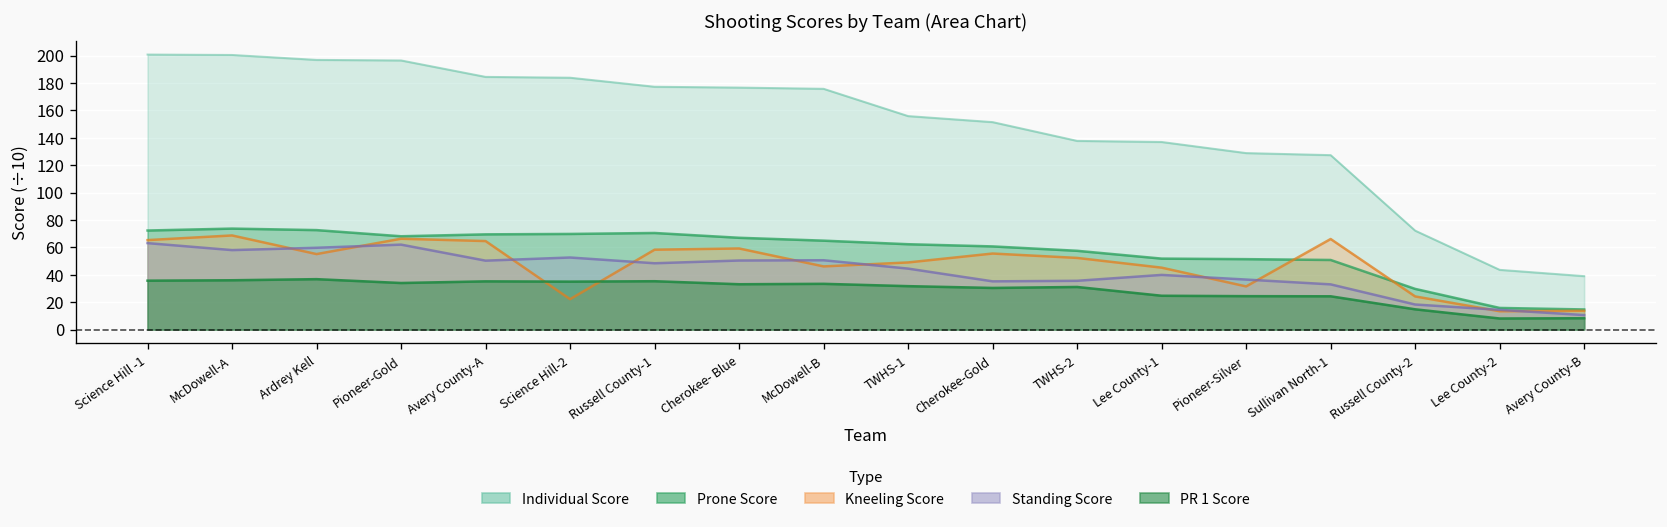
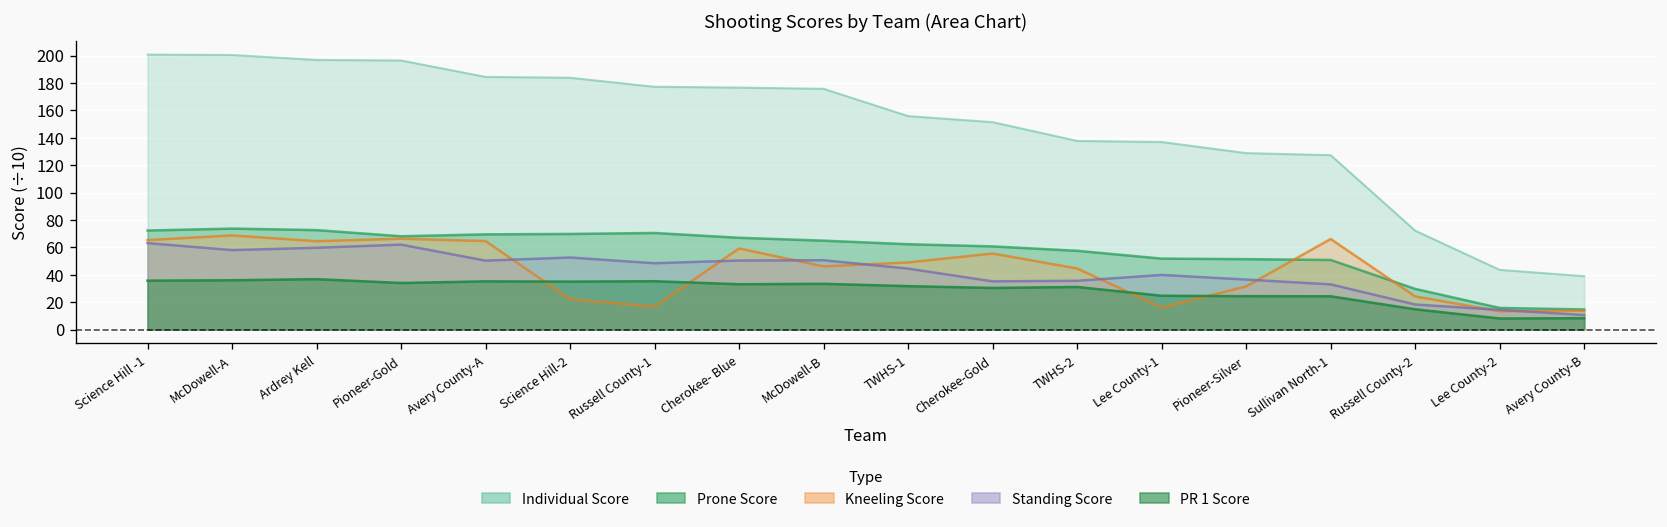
Kneeling Score, Ardrey Kell: 55 -> 65
Kneeling Score, Russell County-1: 58 -> 17
Kneeling Score, TWHS-2: 52 -> 45
Kneeling Score, Lee County-1: 45 -> 16
